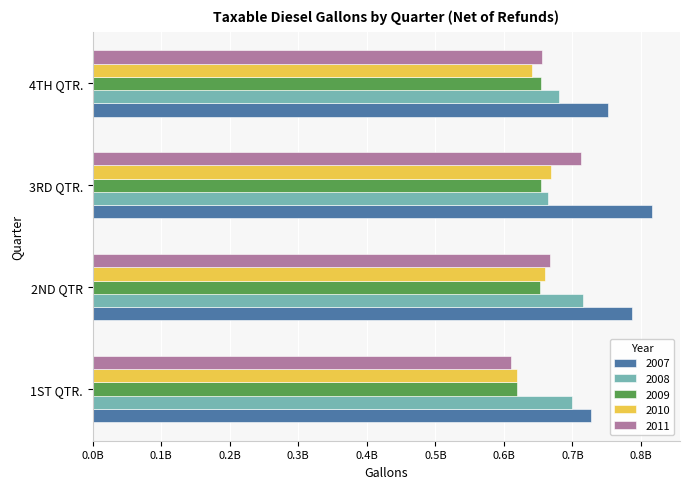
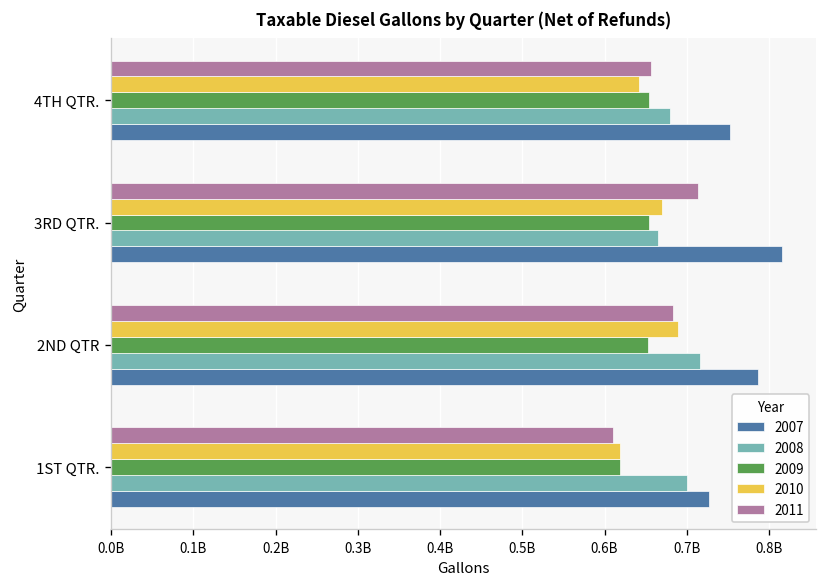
2011, 2ND QTR: 670000000 -> 680000000
2010, 2ND QTR: 660000000 -> 690000000
